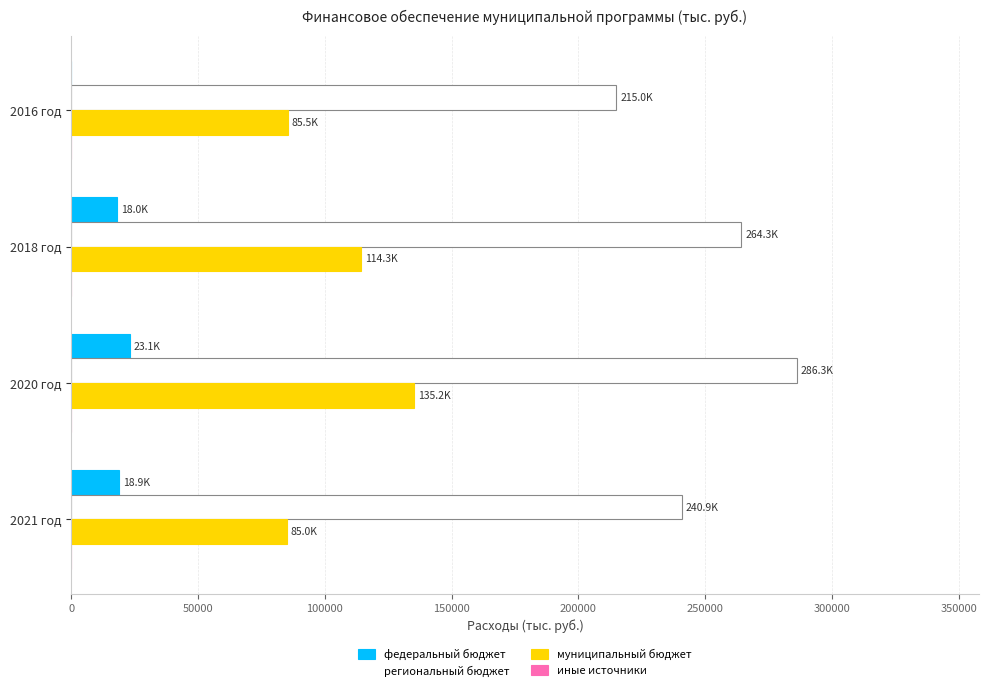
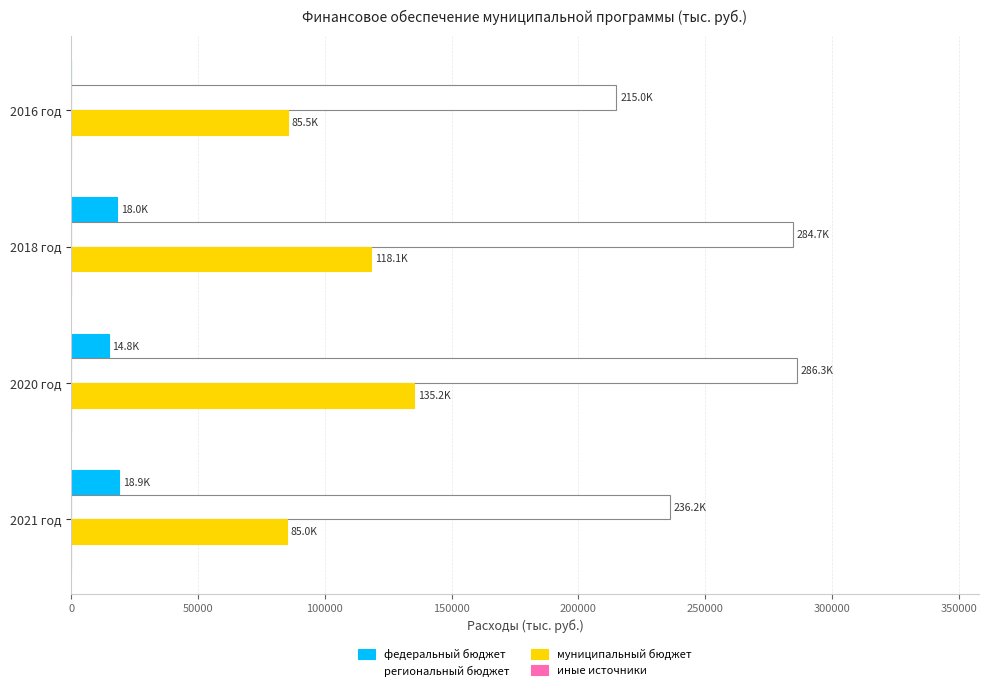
региональный бюджет, 2018 год: 264.3K -> 284.7K
муниципальный бюджет, 2018 год: 114.3K -> 118.1K
федеральный бюджет, 2020 год: 23.1K -> 14.8K
региональный бюджет, 2021 год: 240.9K -> 236.2K
